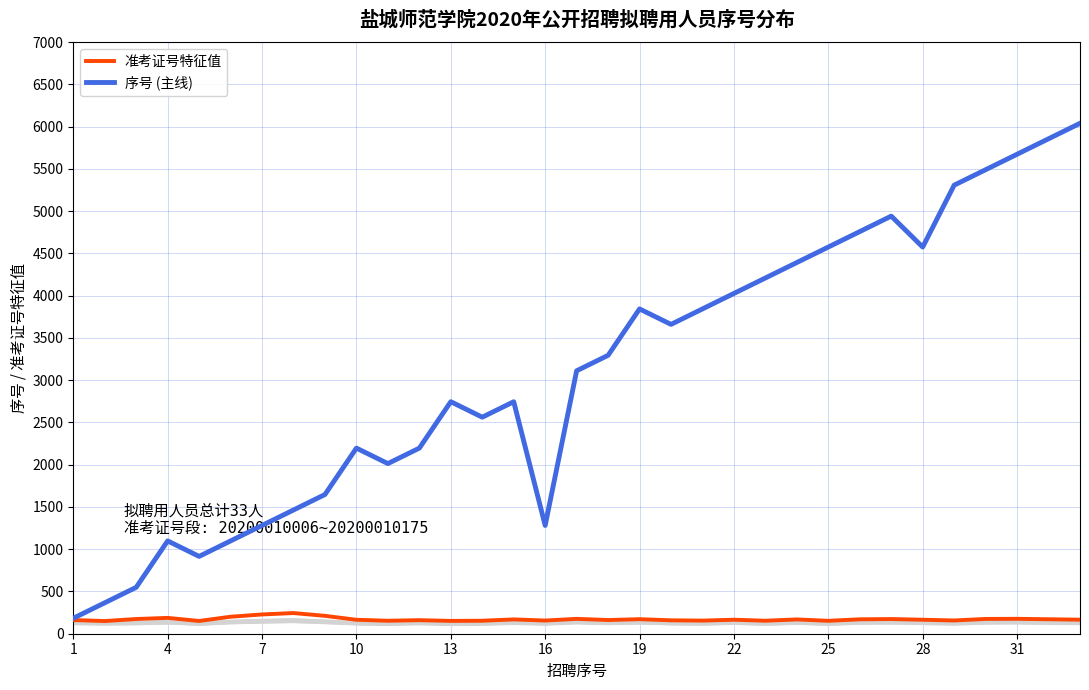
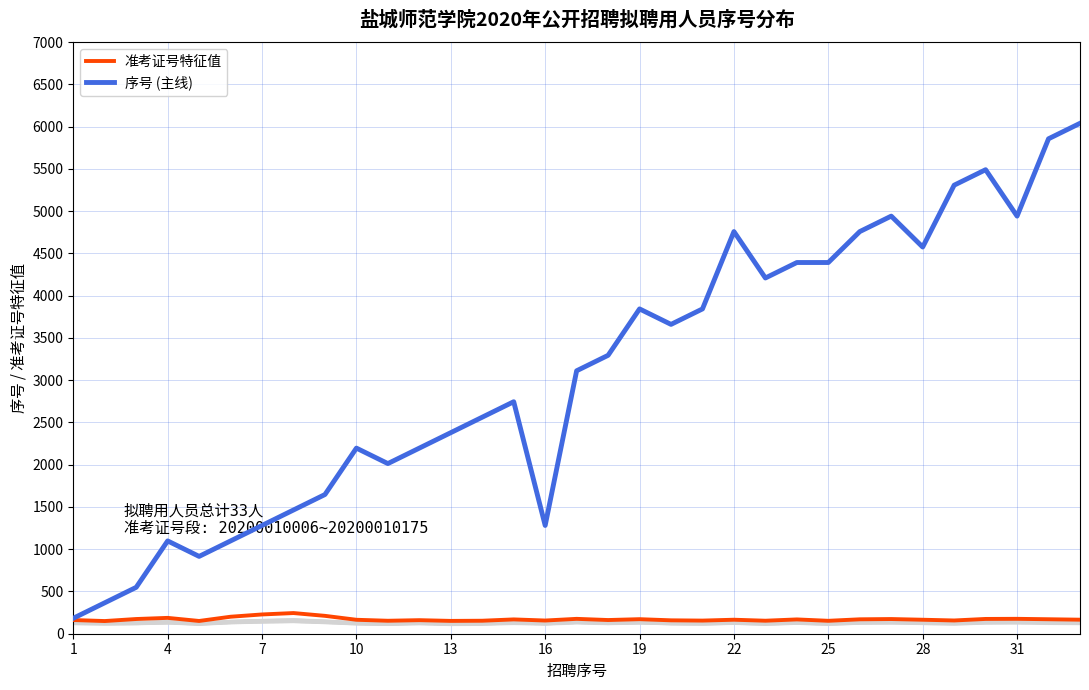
序号 (主线), 13: 2700 -> 2400
序号 (主线), 22: 4000 -> 4800
序号 (主线), 25: 4600 -> 4400
序号 (主线), 31: 5700 -> 4900
